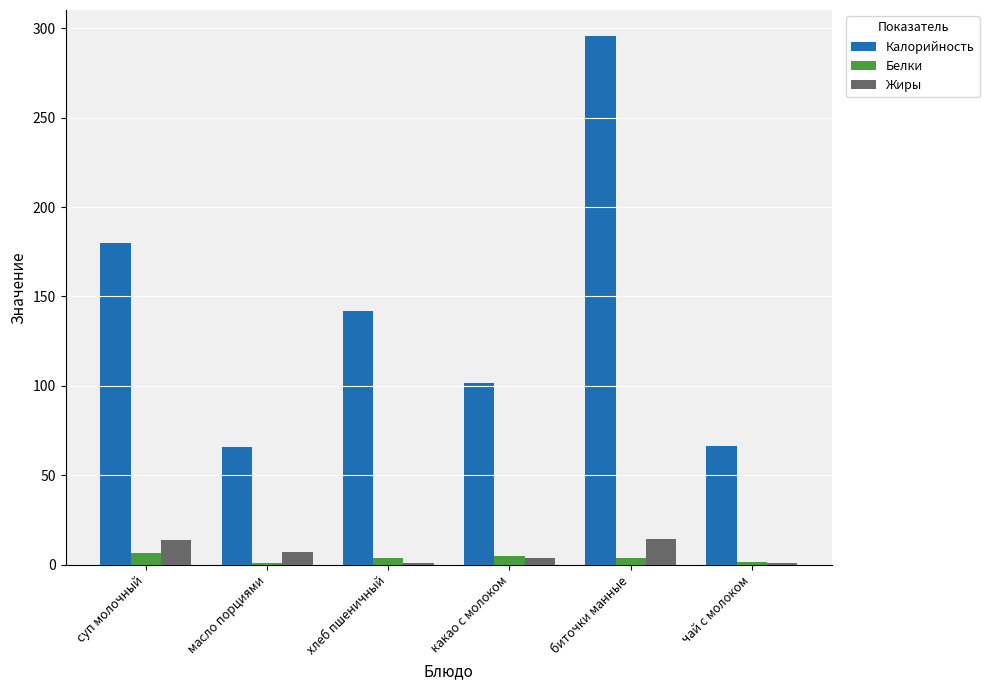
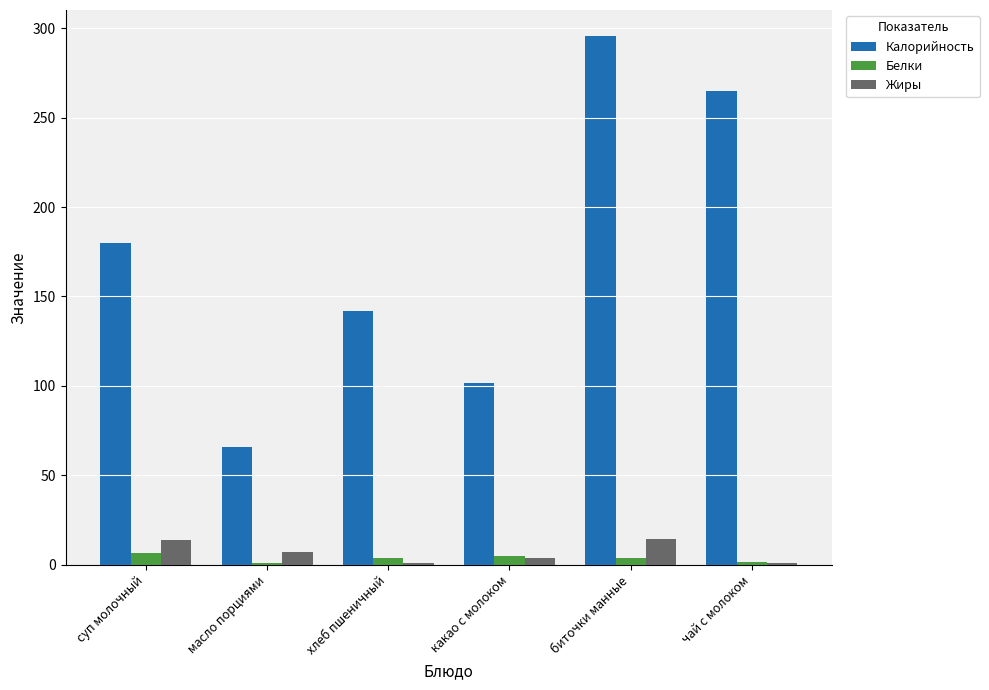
Калорийность, чай с молоком: 67 -> 265
